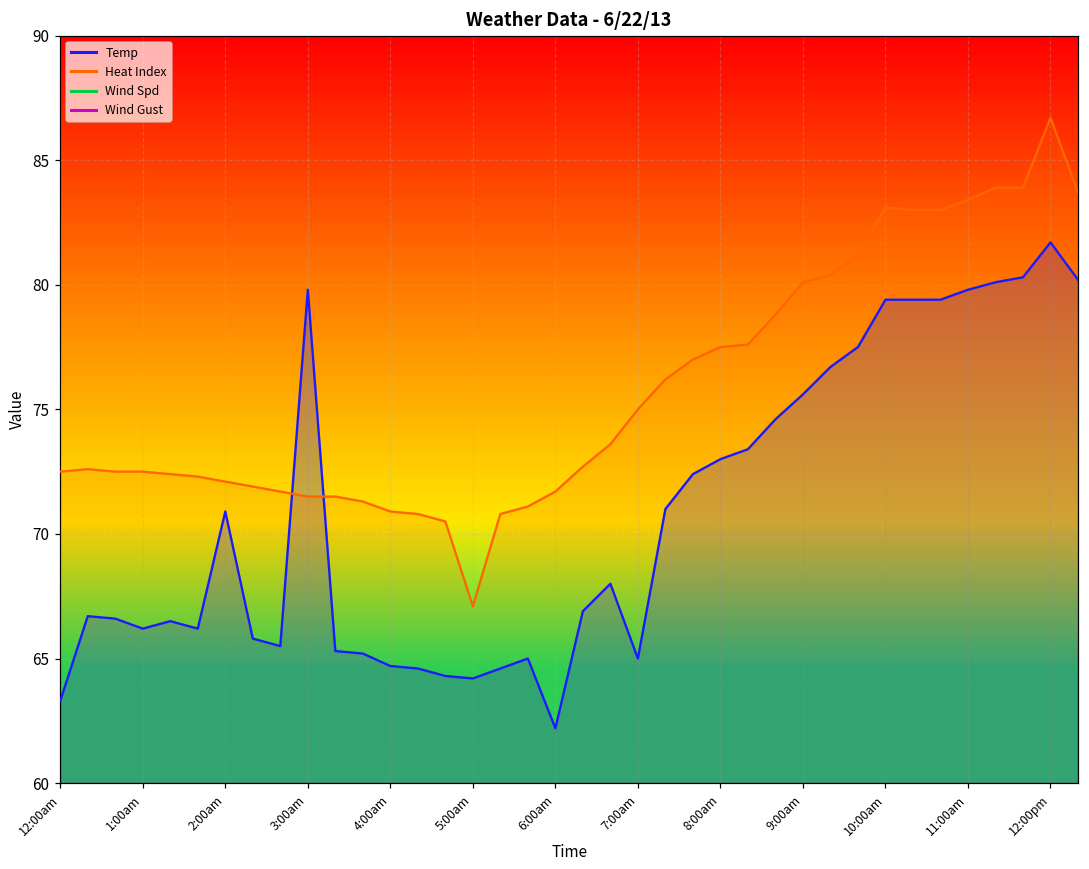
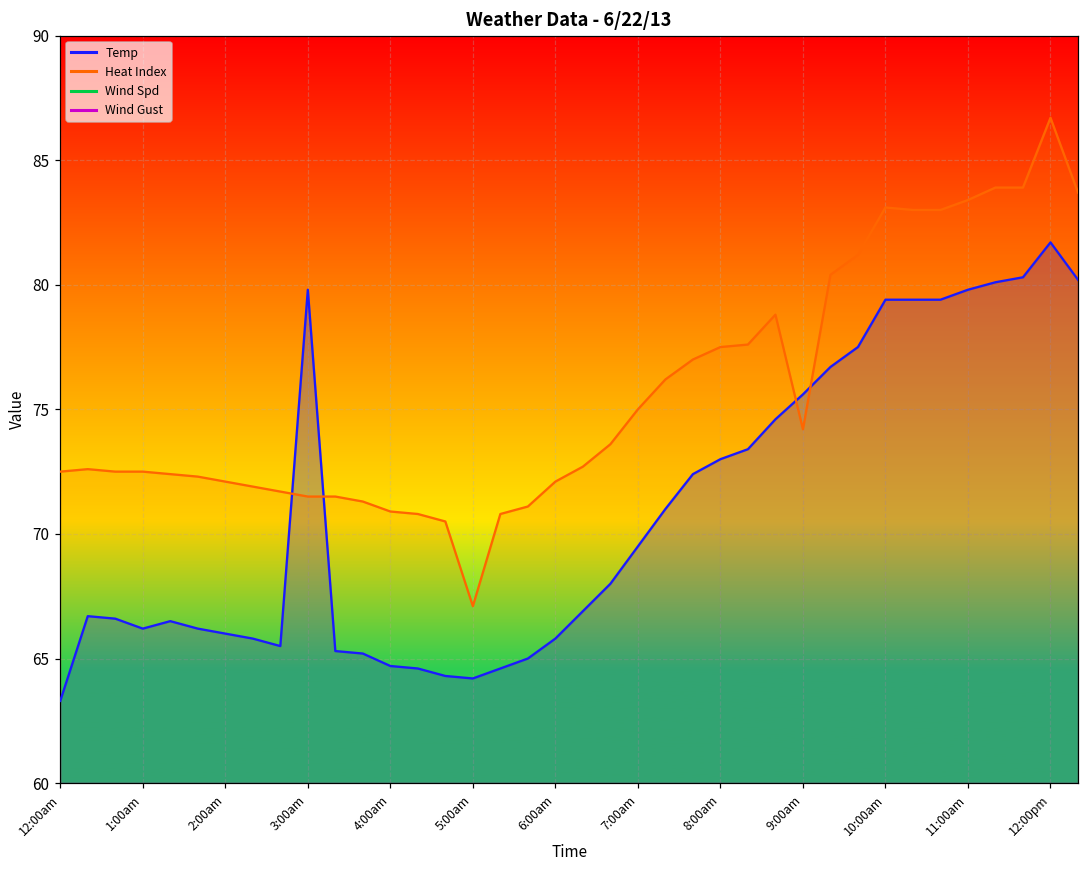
Temp, 2:00am: 70.9 -> 66.0
Temp, 6:00am: 62.2 -> 65.8
Heat Index, 6:00am: 71.7 -> 72.1
Temp, 7:00am: 65.0 -> 69.5
Heat Index, 9:00am: 80.1 -> 74.2
